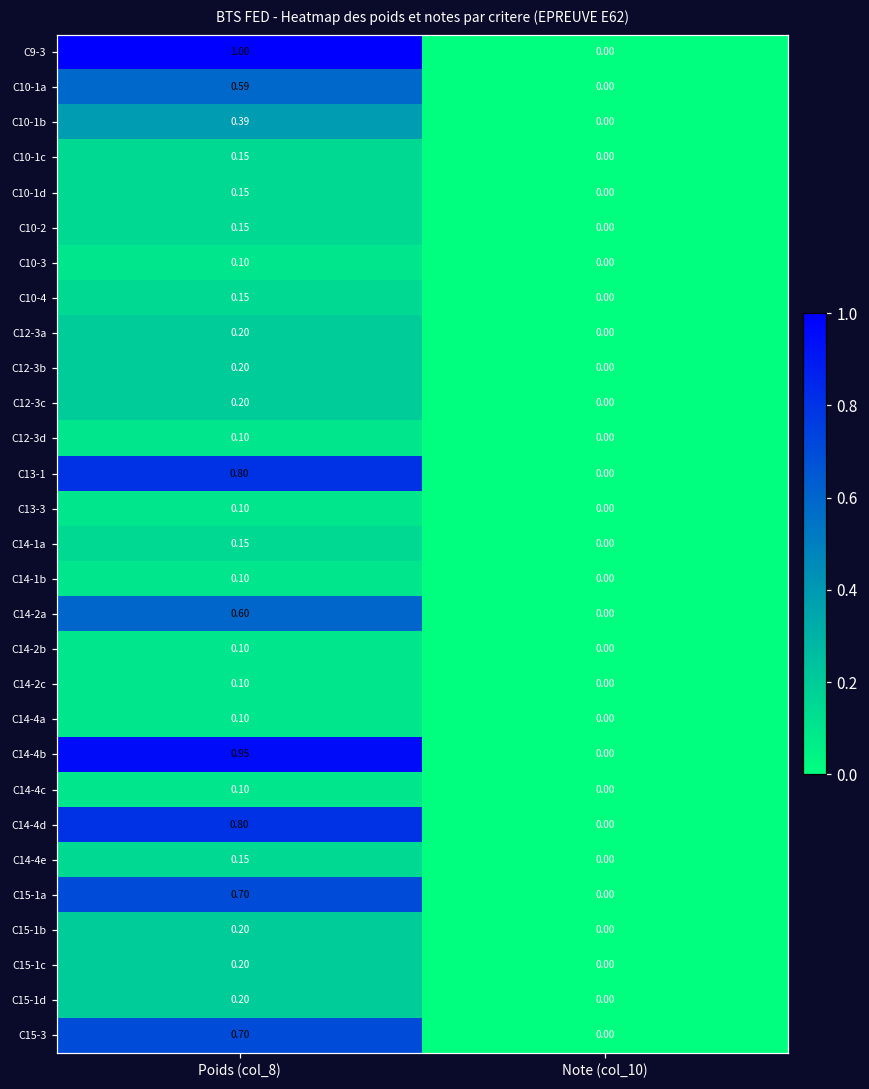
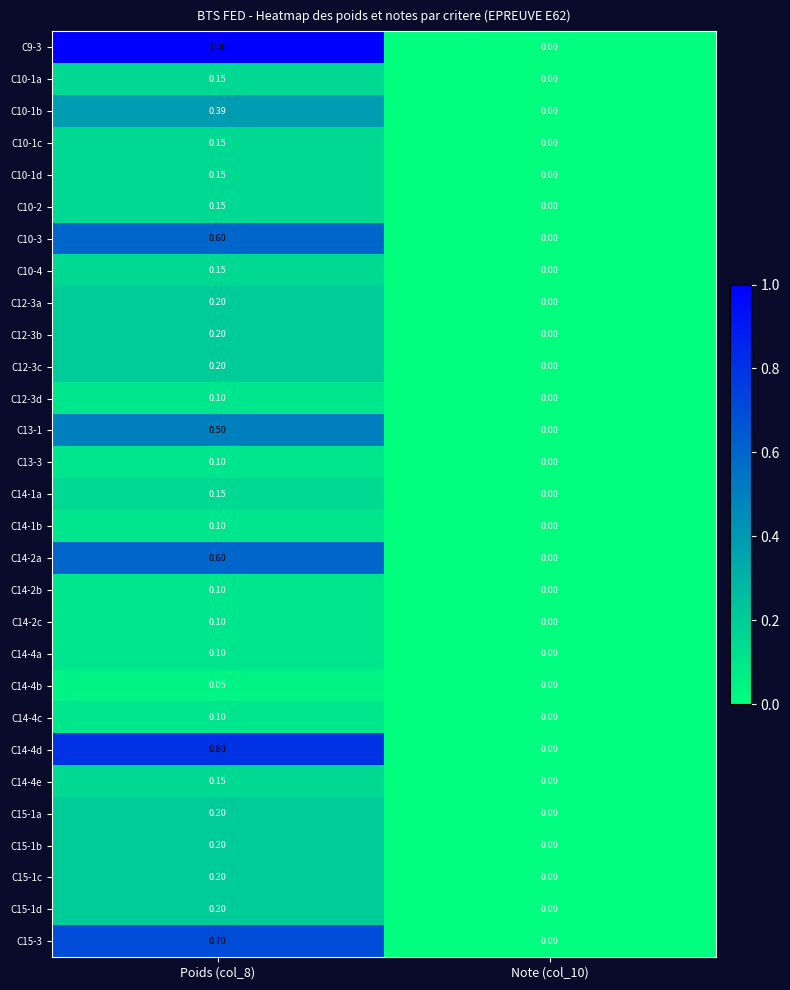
C10-1a, Poids (col_8): 0.59 -> 0.15
C10-3, Poids (col_8): 0.10 -> 0.60
C13-1, Poids (col_8): 0.80 -> 0.50
C14-4b, Poids (col_8): 0.95 -> 0.05
C15-1a, Poids (col_8): 0.70 -> 0.20
